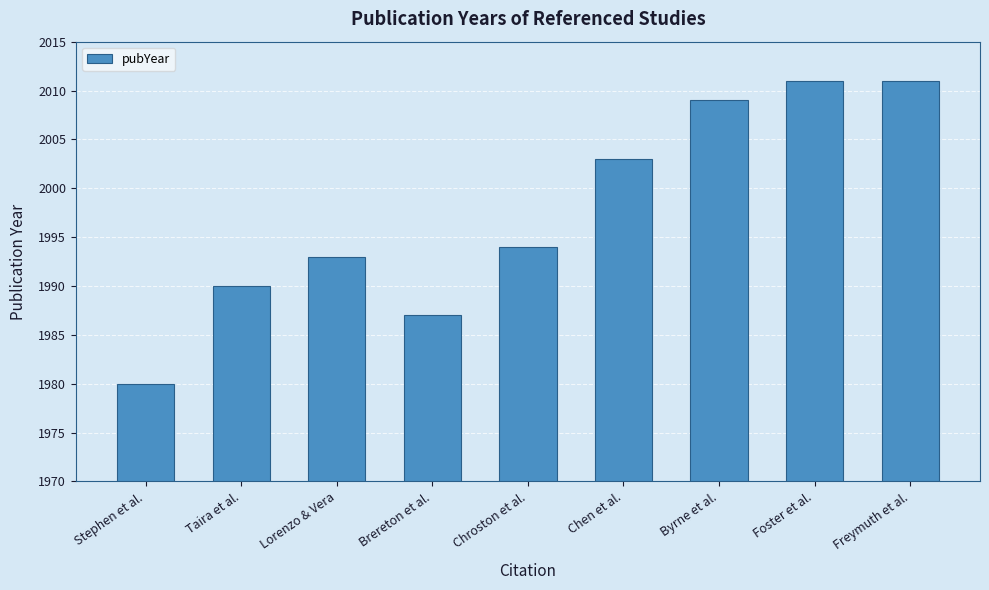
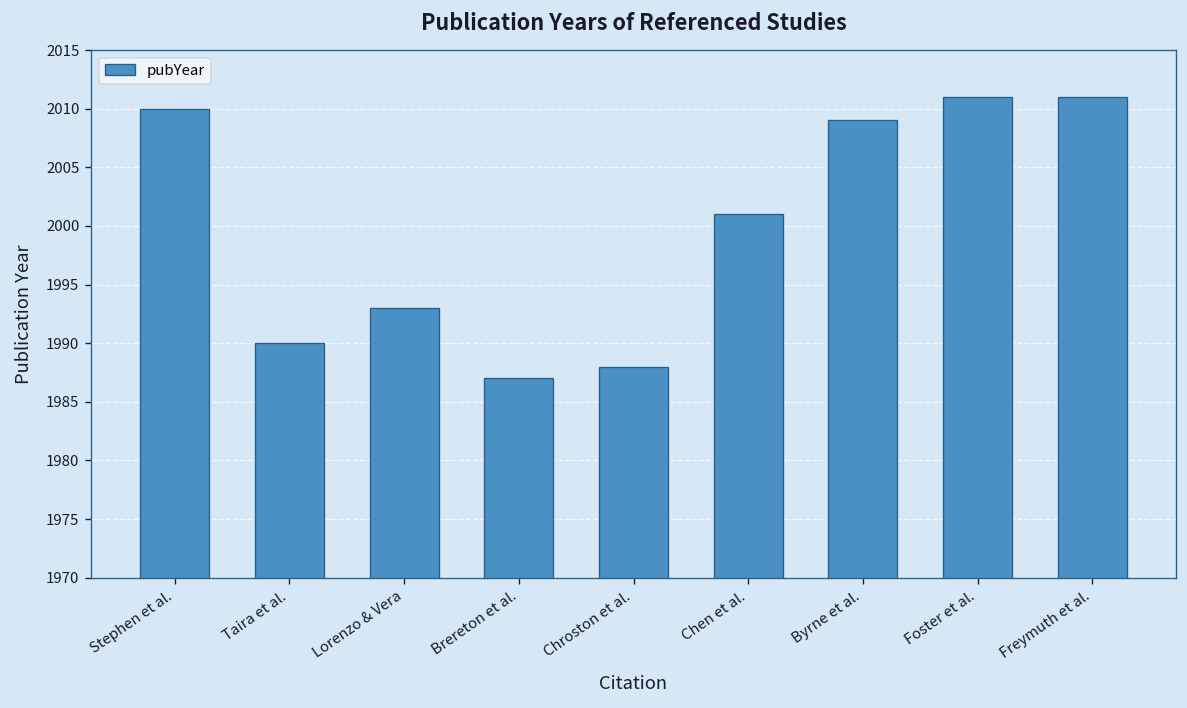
Stephen et al.: 1980 -> 2010
Chroston et al.: 1994 -> 1988
Chen et al.: 2003 -> 2001
